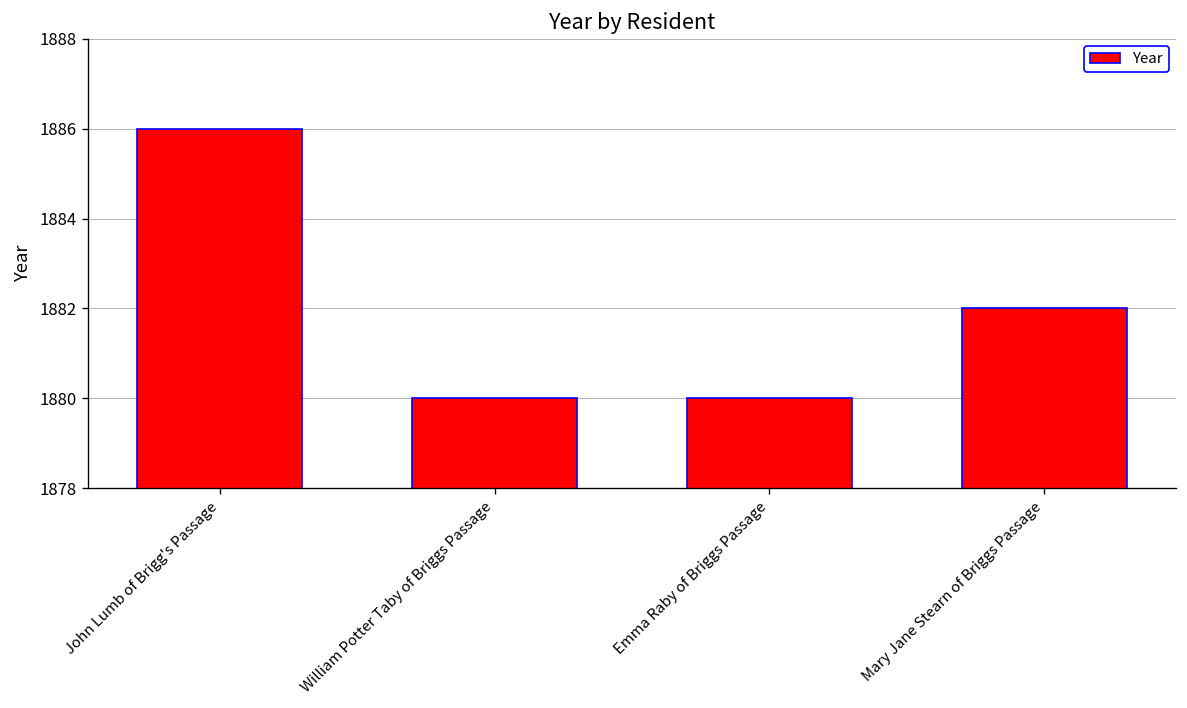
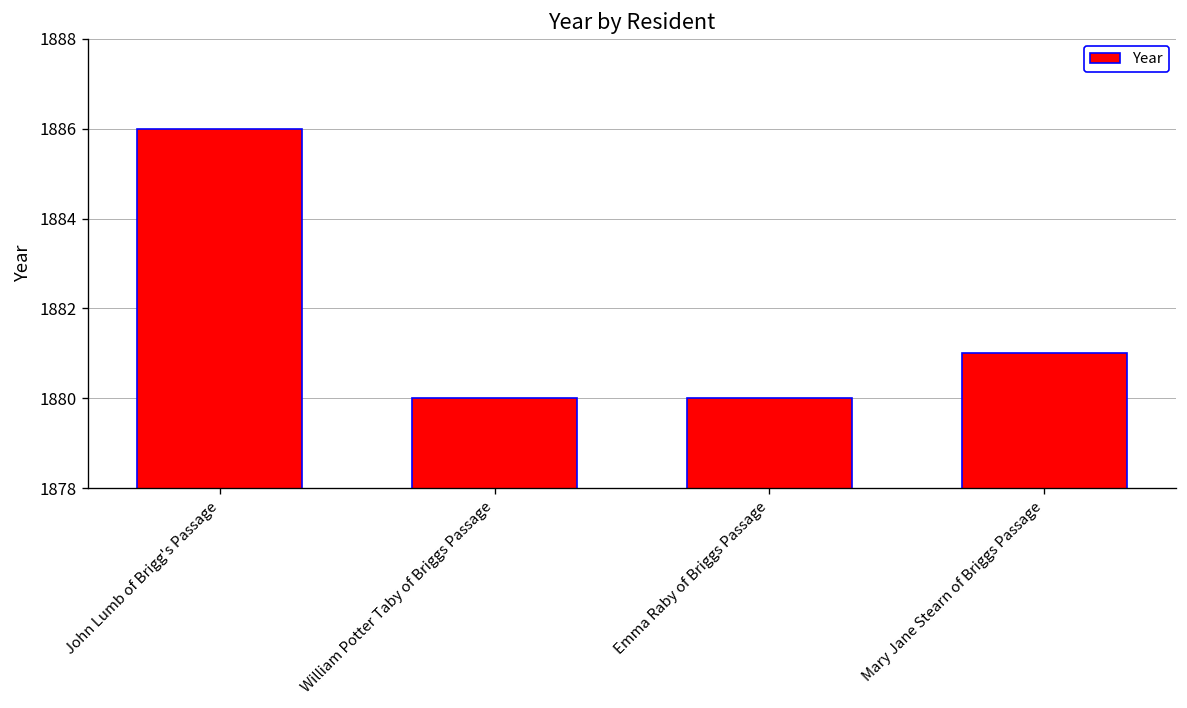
Mary Jane Stearn of Briggs Passage: 1882 -> 1881
